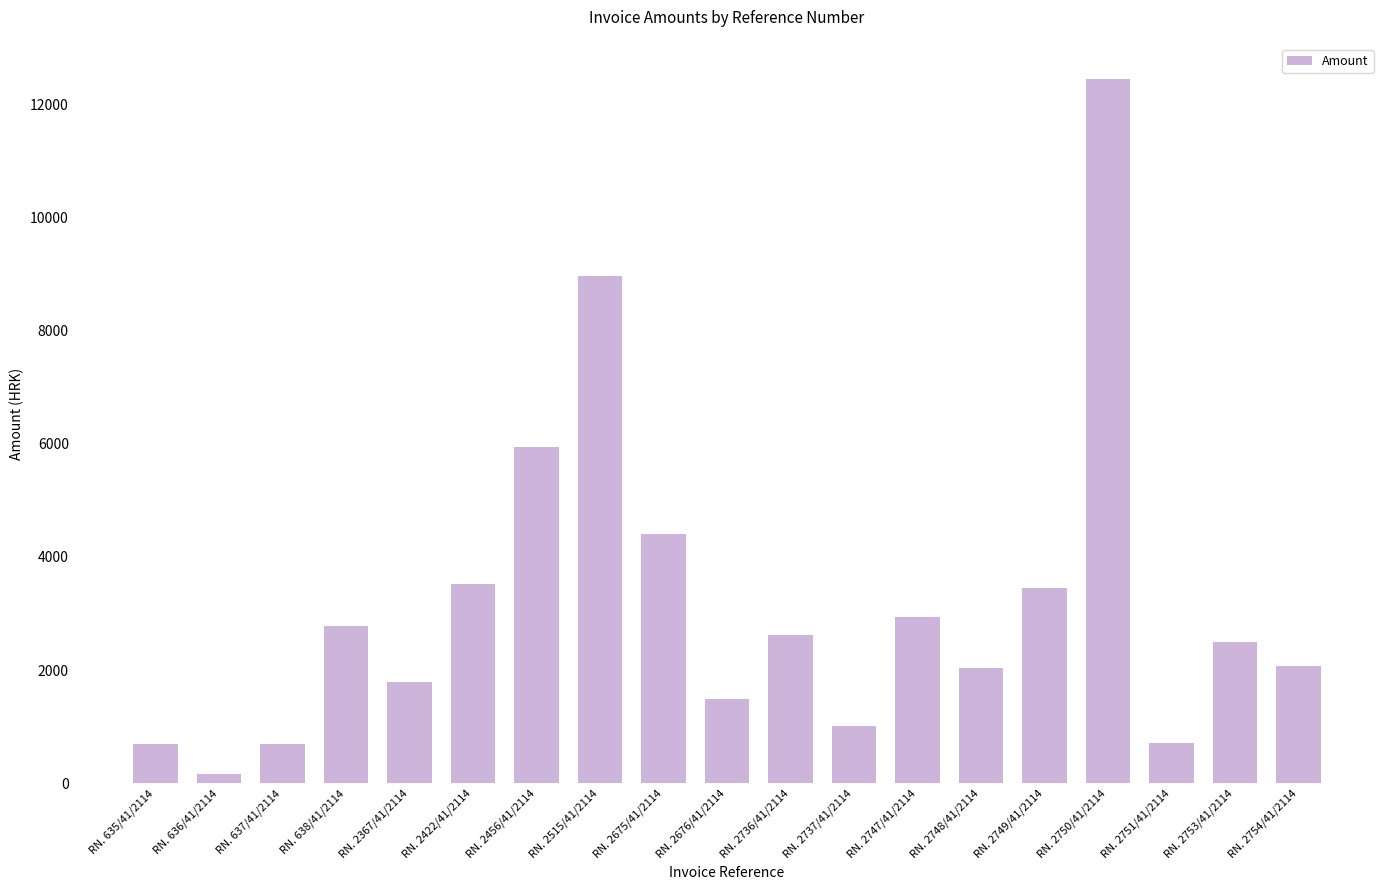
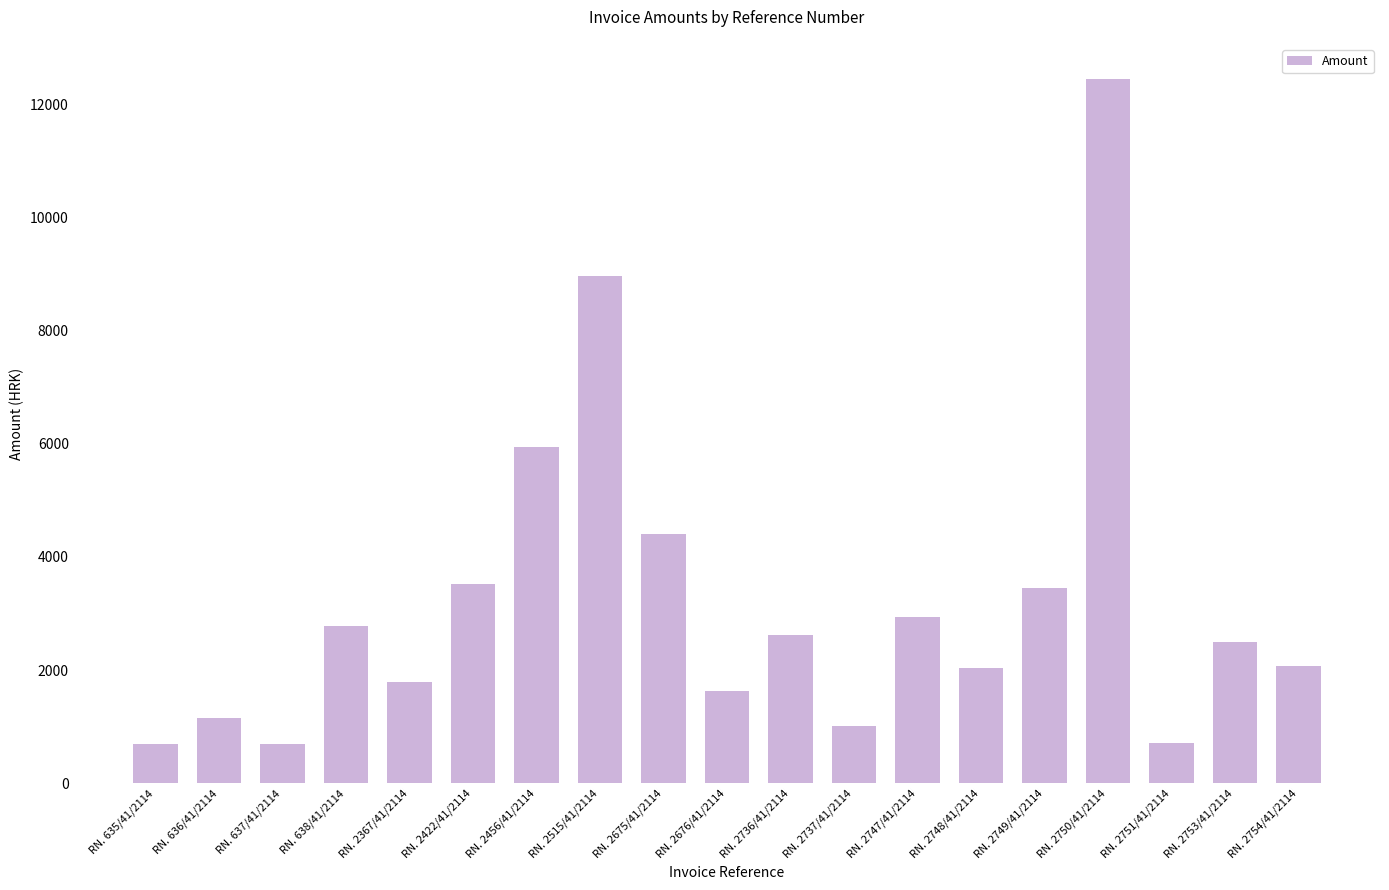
RN. 636/41/2114: 200 -> 1100
RN. 2676/41/2114: 1500 -> 1600
